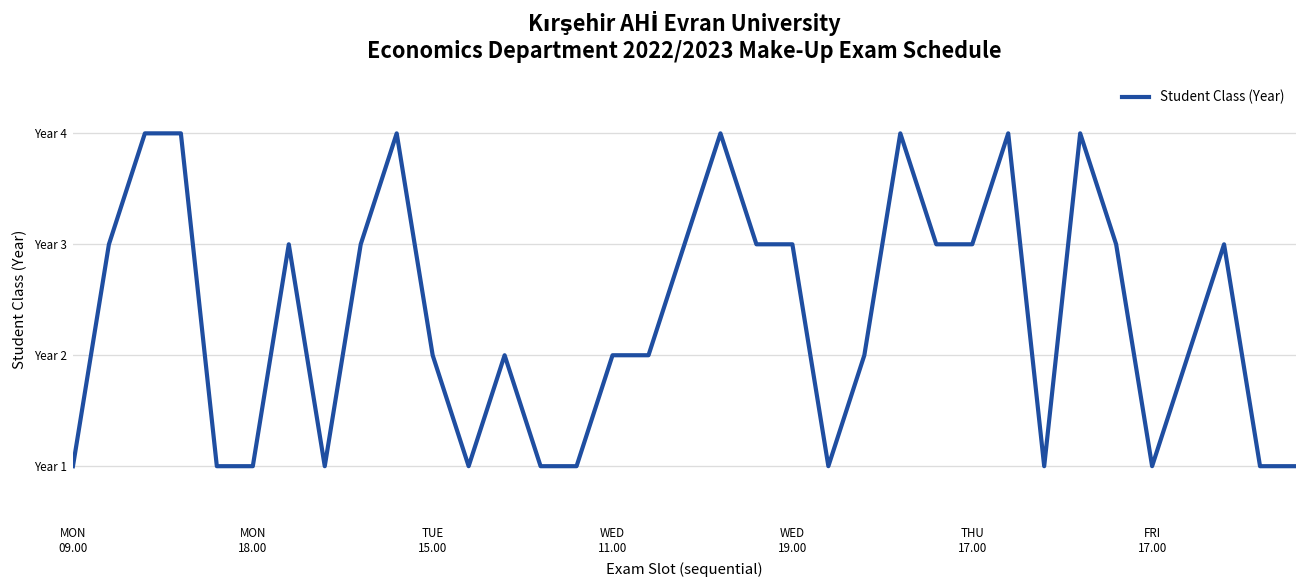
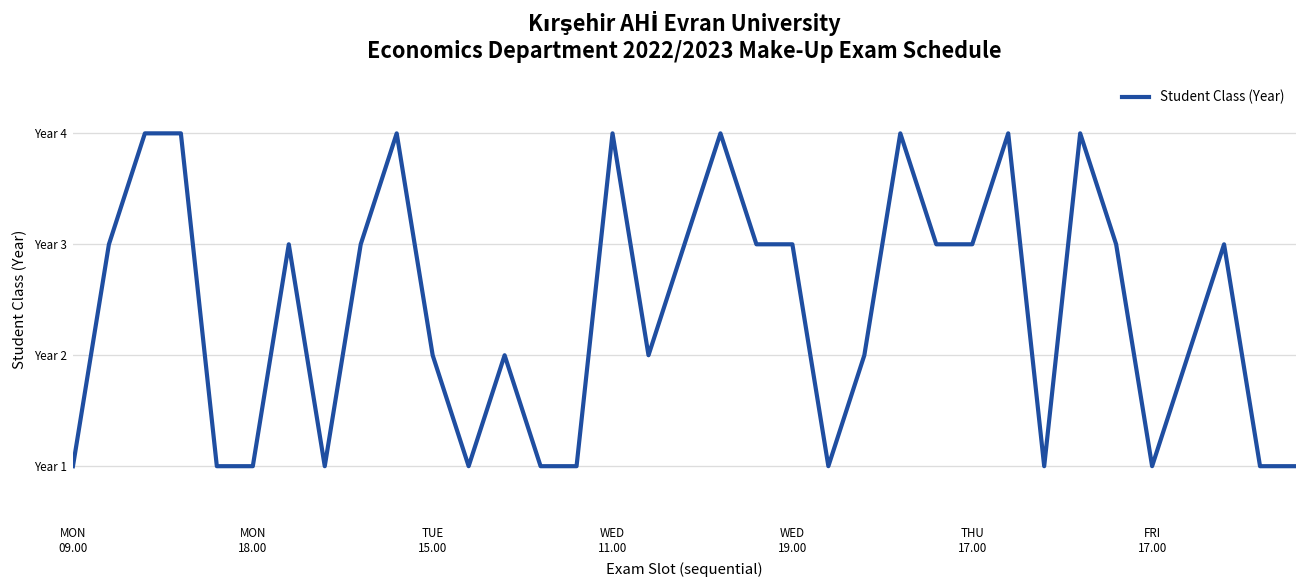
WED 11.00: Year 2 -> Year 4
